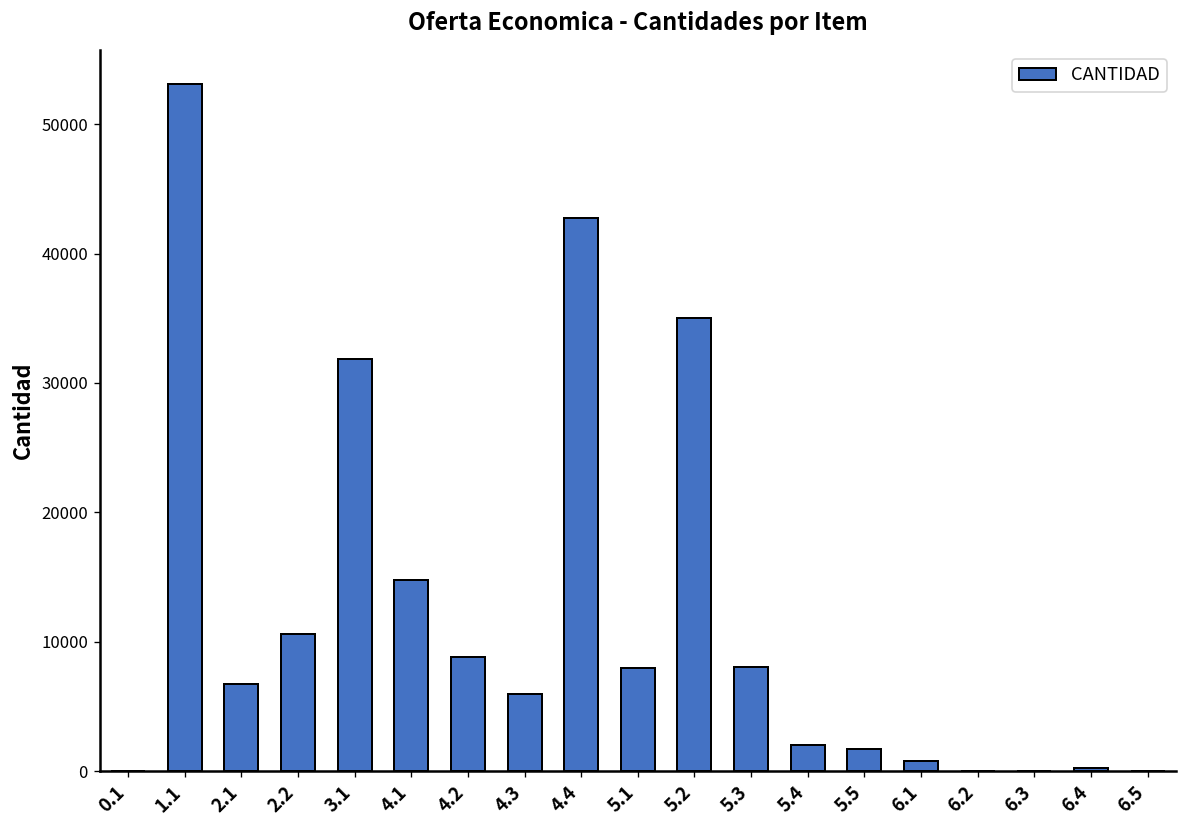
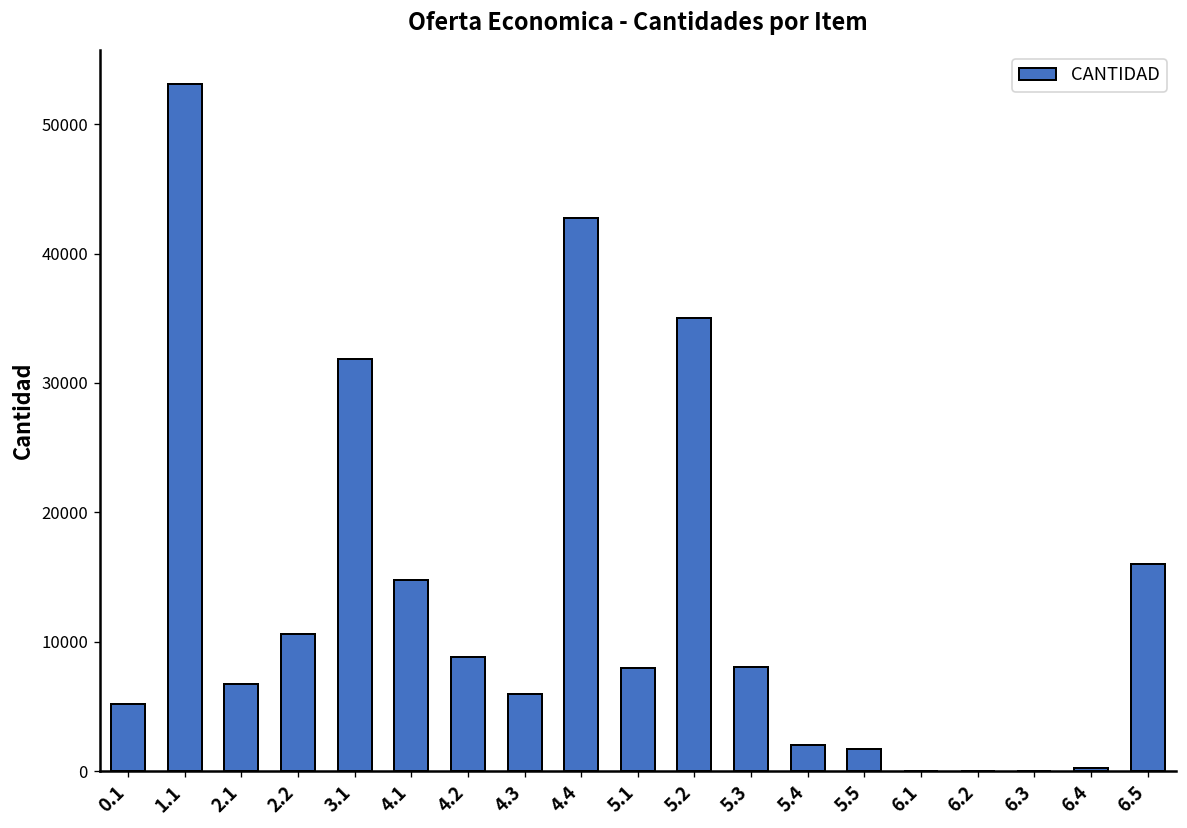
0.1: 0 -> 5200
6.1: 800 -> 0
6.5: 0 -> 16000
